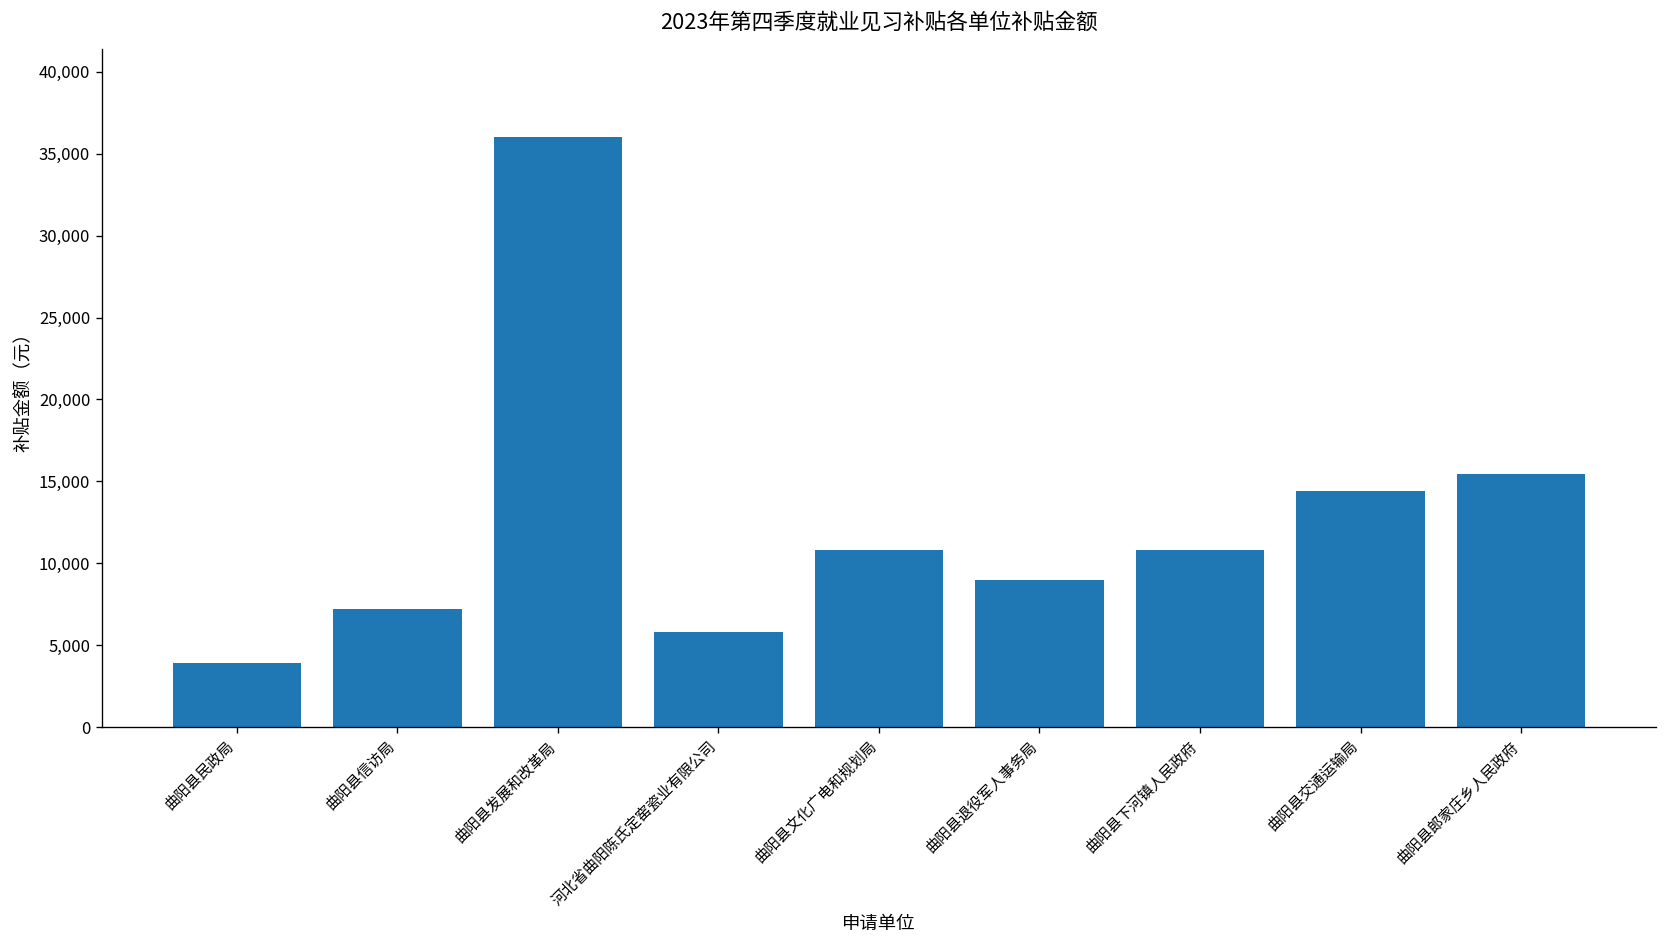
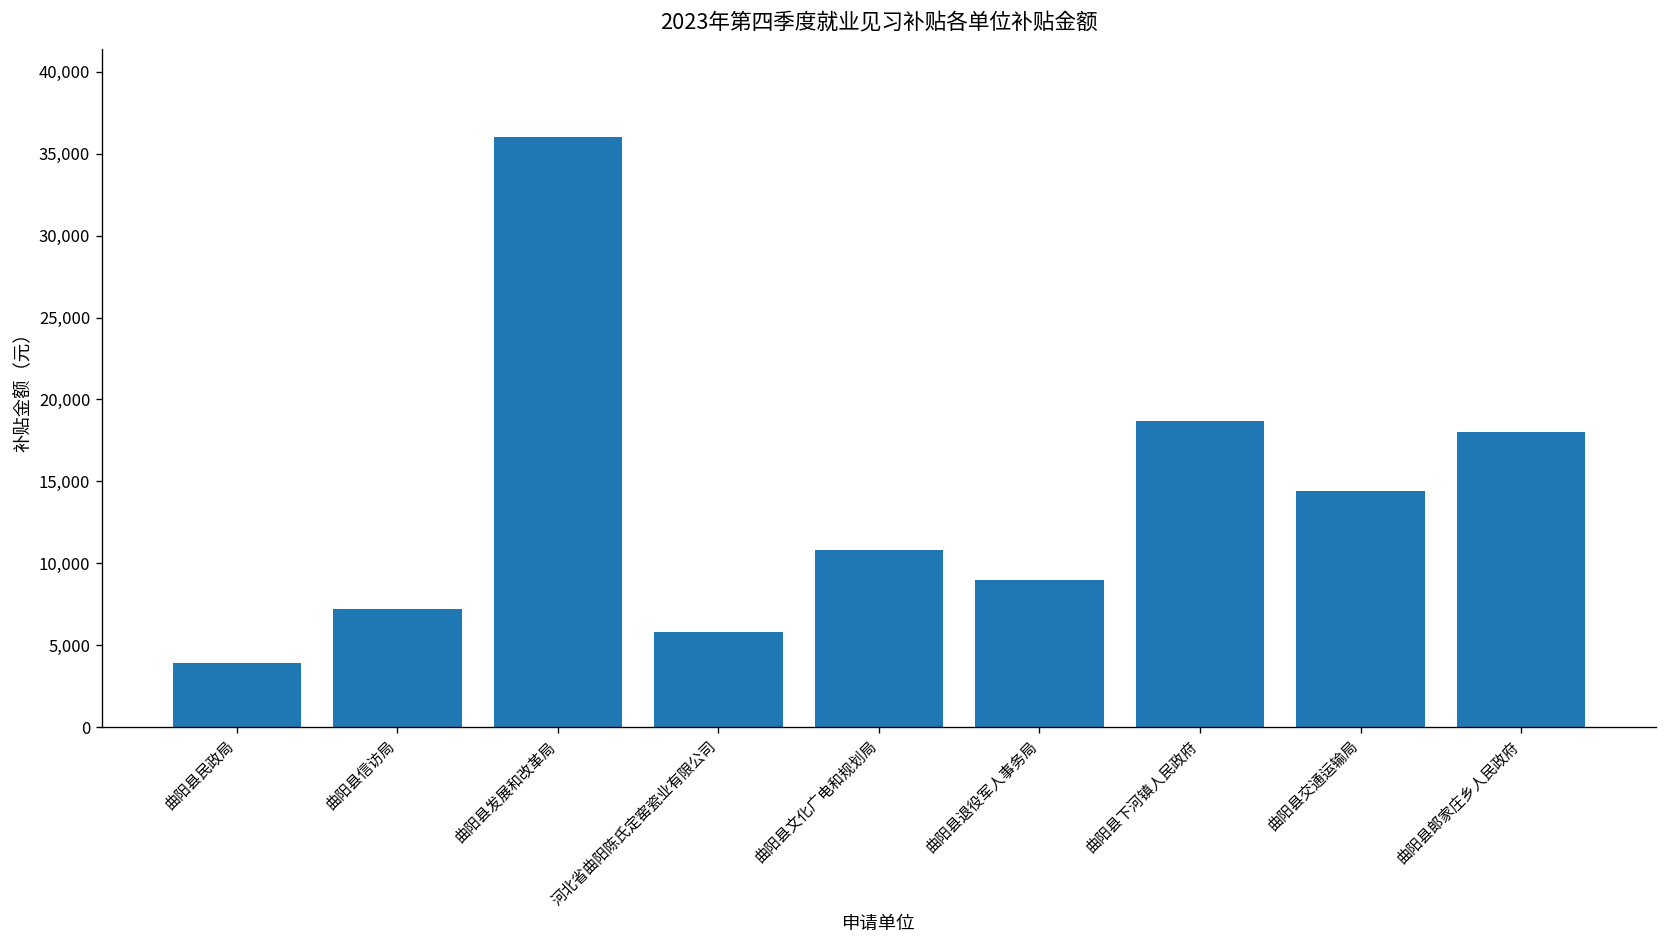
曲阳县下河镇人民政府: 10,800 -> 18,700
曲阳县郎家庄乡人民政府: 15,400 -> 18,000
